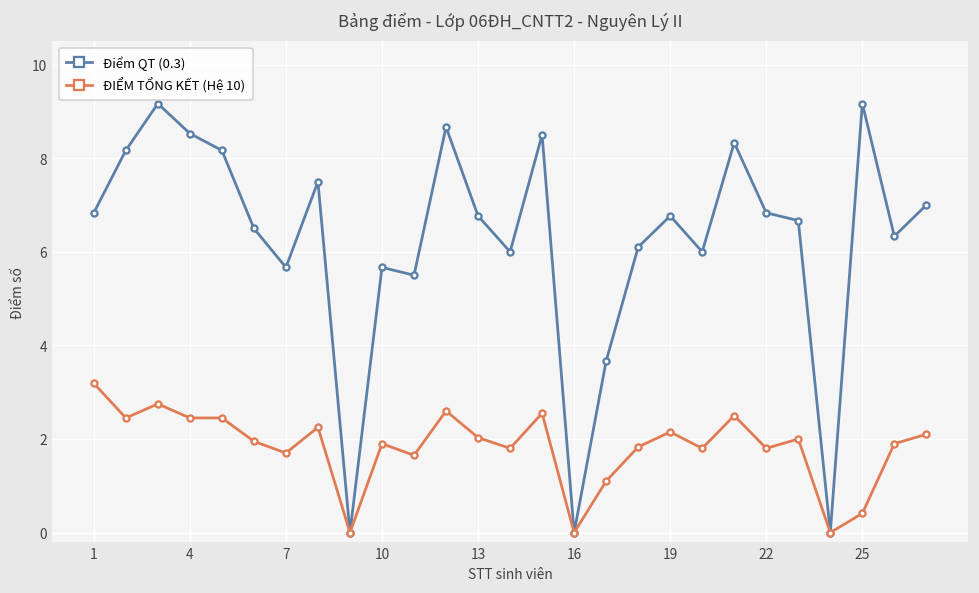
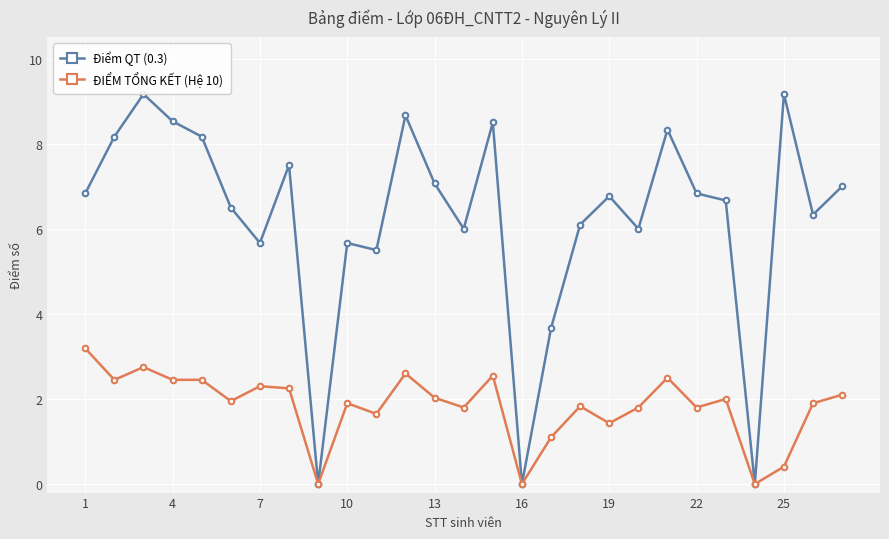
ĐIỂM TỔNG KẾT (Hệ 10), 7: 1.7 -> 2.3
Điểm QT (0.3), 13: 6.8 -> 7.1
ĐIỂM TỔNG KẾT (Hệ 10), 19: 2.2 -> 1.4
